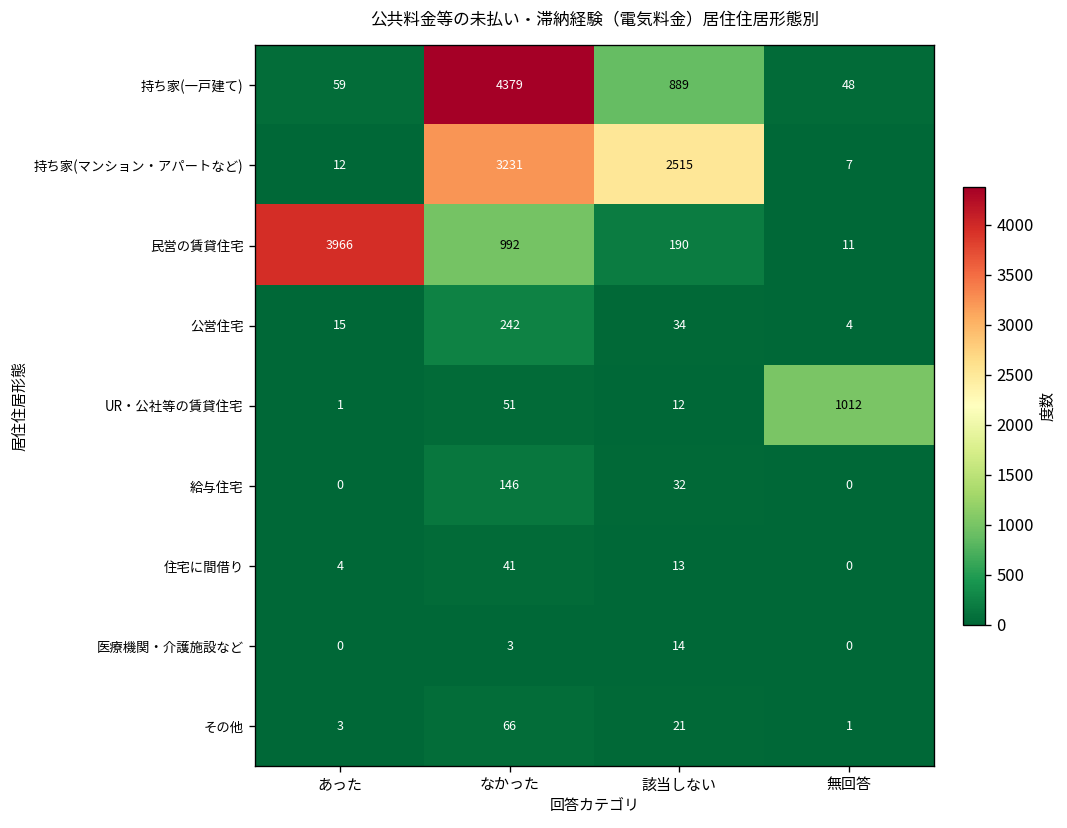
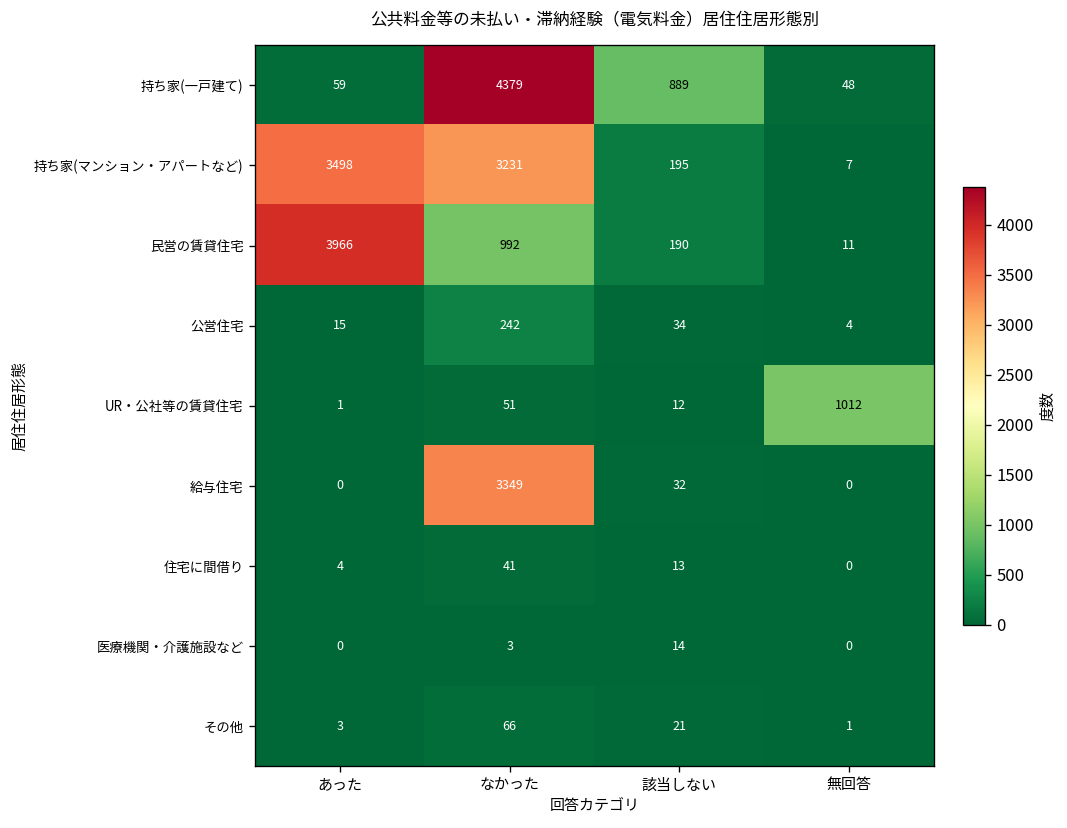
持ち家(マンション・アパートなど), あった: 12 -> 3498
持ち家(マンション・アパートなど), 該当しない: 2515 -> 195
給与住宅, なかった: 146 -> 3349
